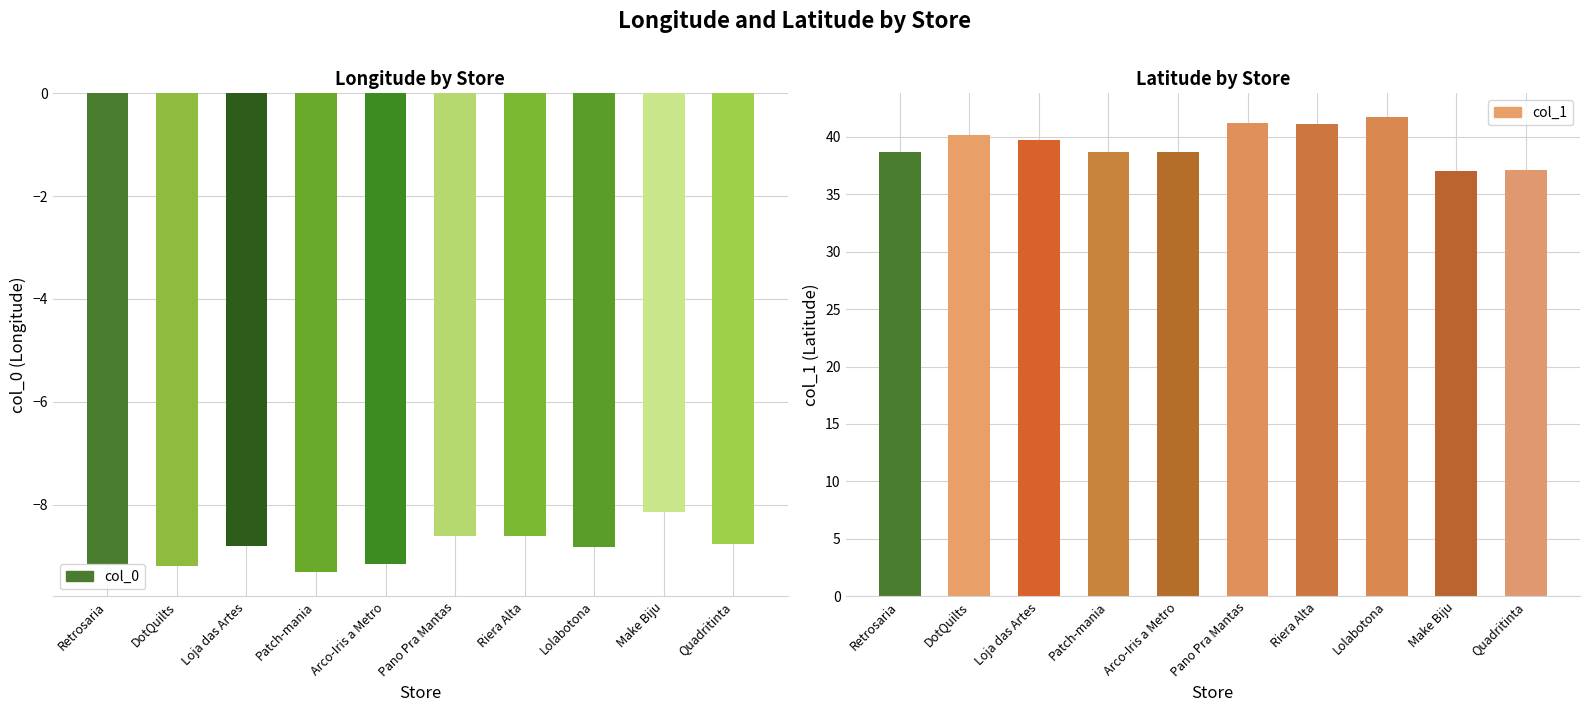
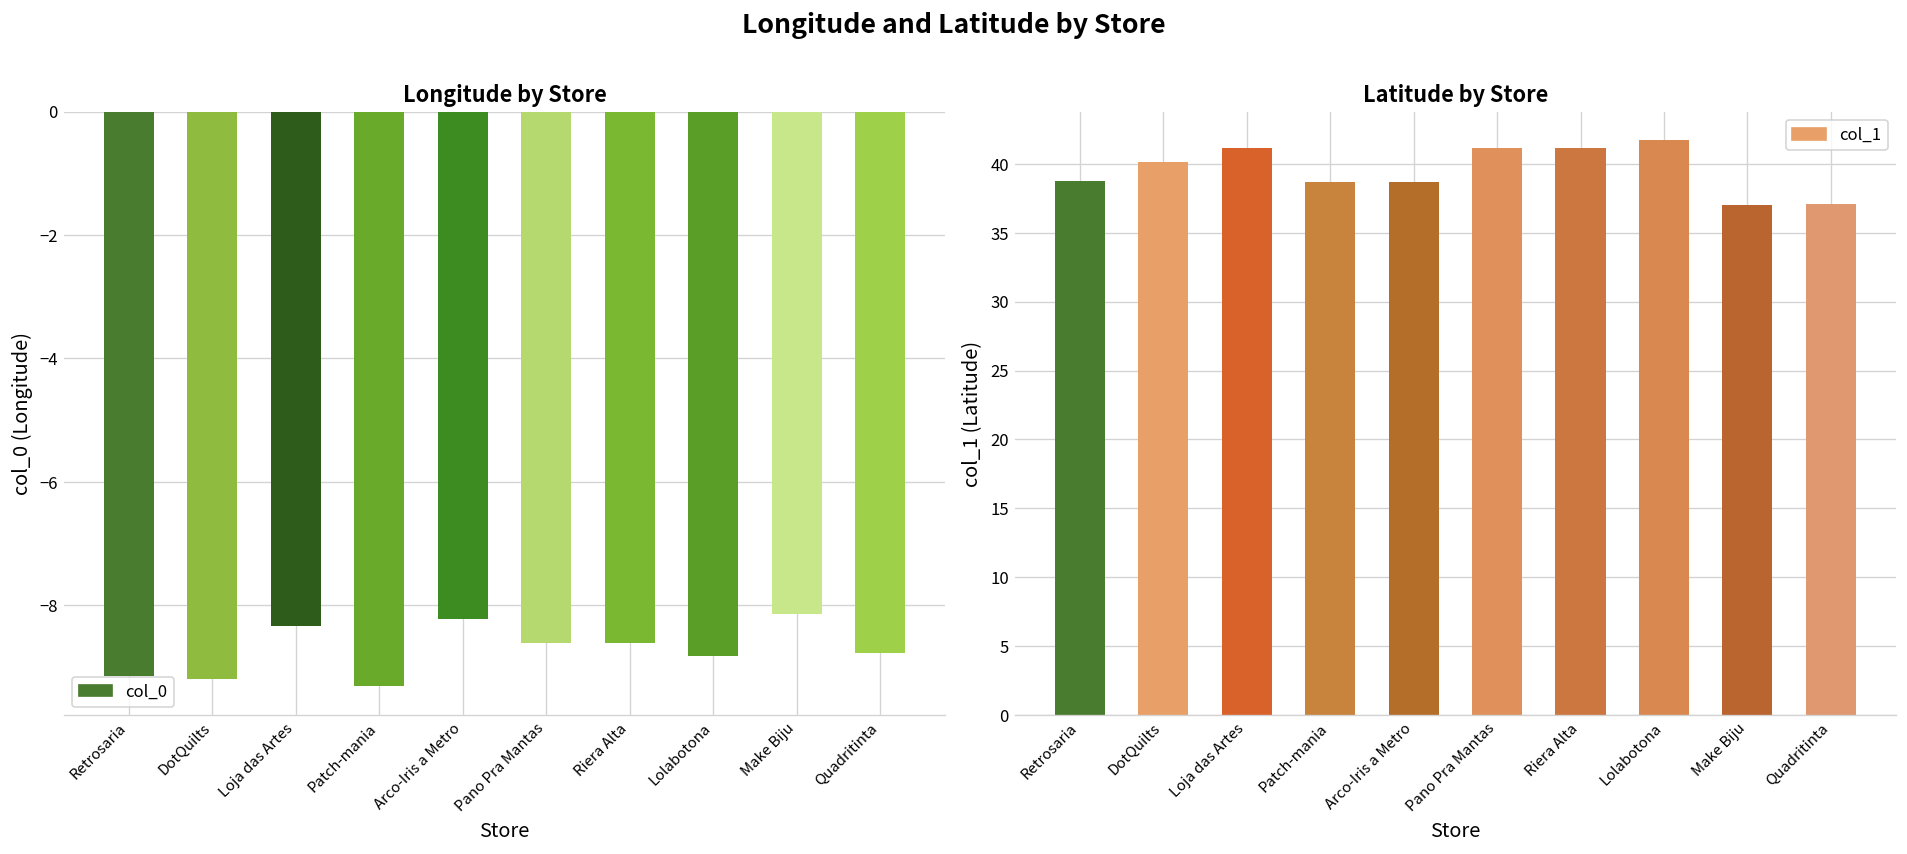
Longitude by Store, Loja das Artes: -8.8 -> -8.3
Longitude by Store, Arco-Iris a Metro: -9.2 -> -8.2
Latitude by Store, Loja das Artes: 39.7 -> 41.1
